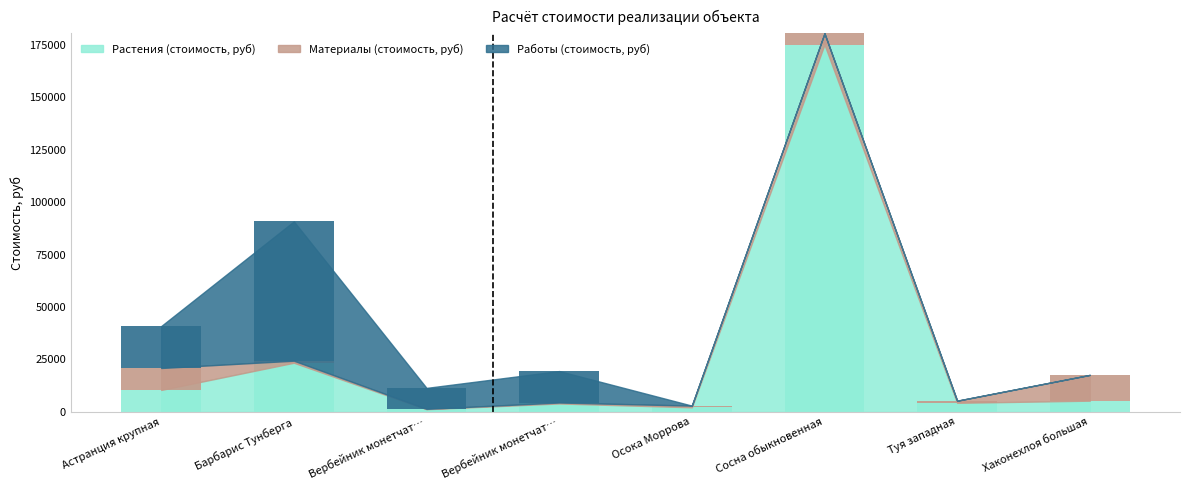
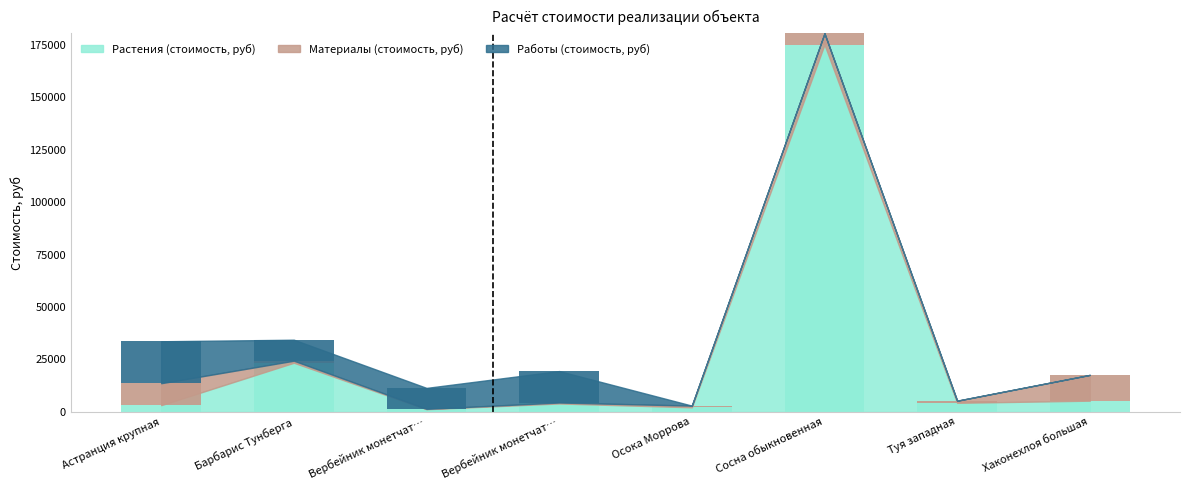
Растения (стоимость, руб), Астранция крупная: 10000 -> 3000
Работы (стоимость, руб), Барбарис Тунберга: 66000 -> 10000
